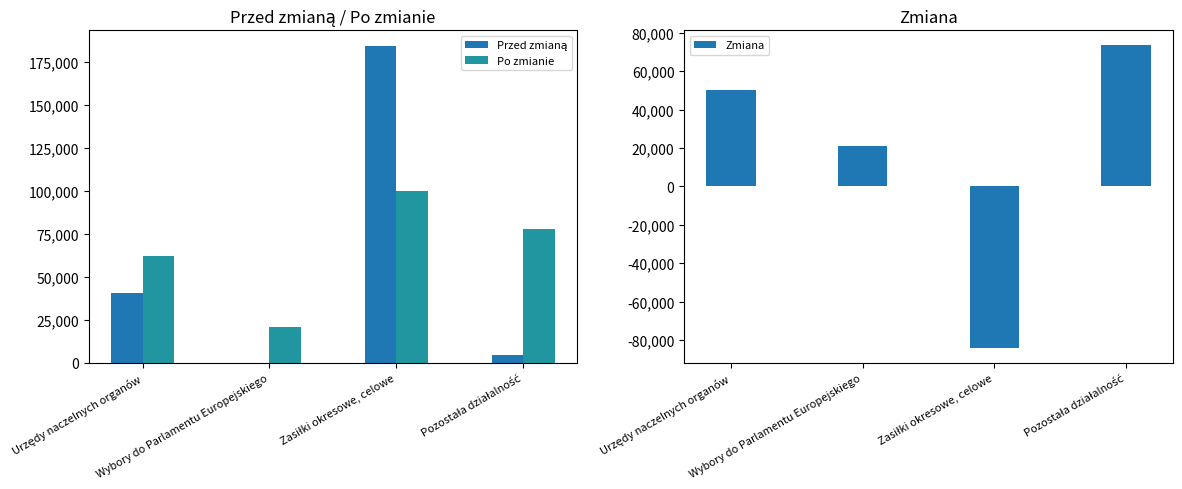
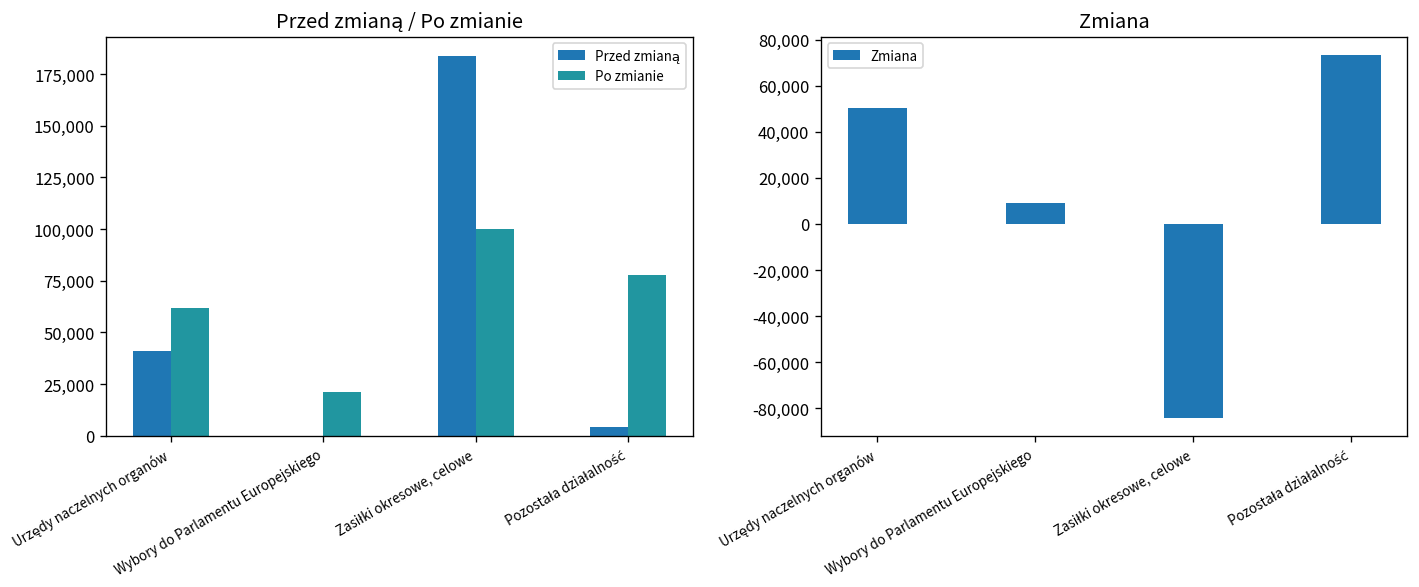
Zmiana, Wybory do Parlamentu Europejskiego: 21,000 -> 9,000
